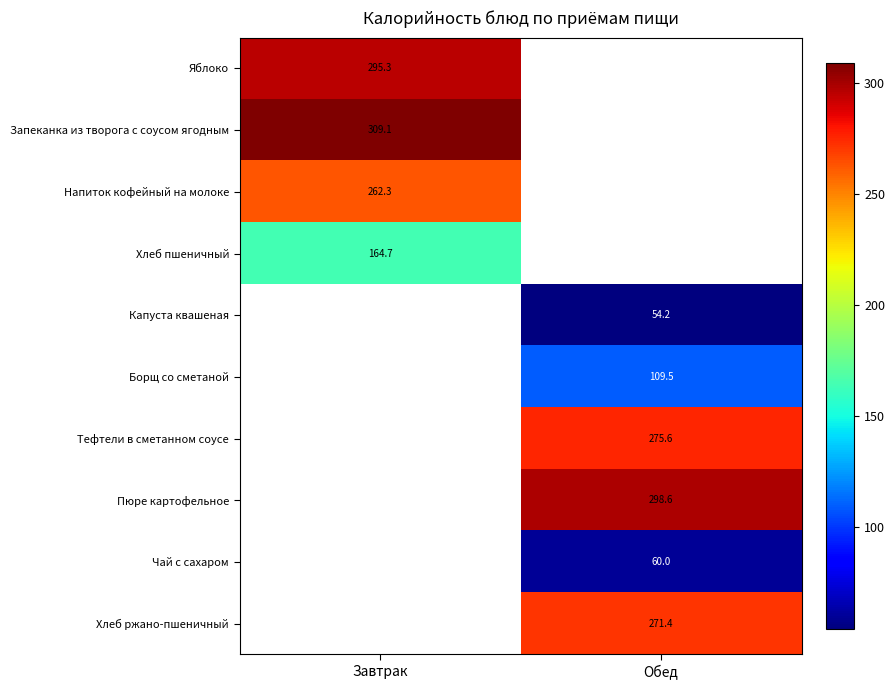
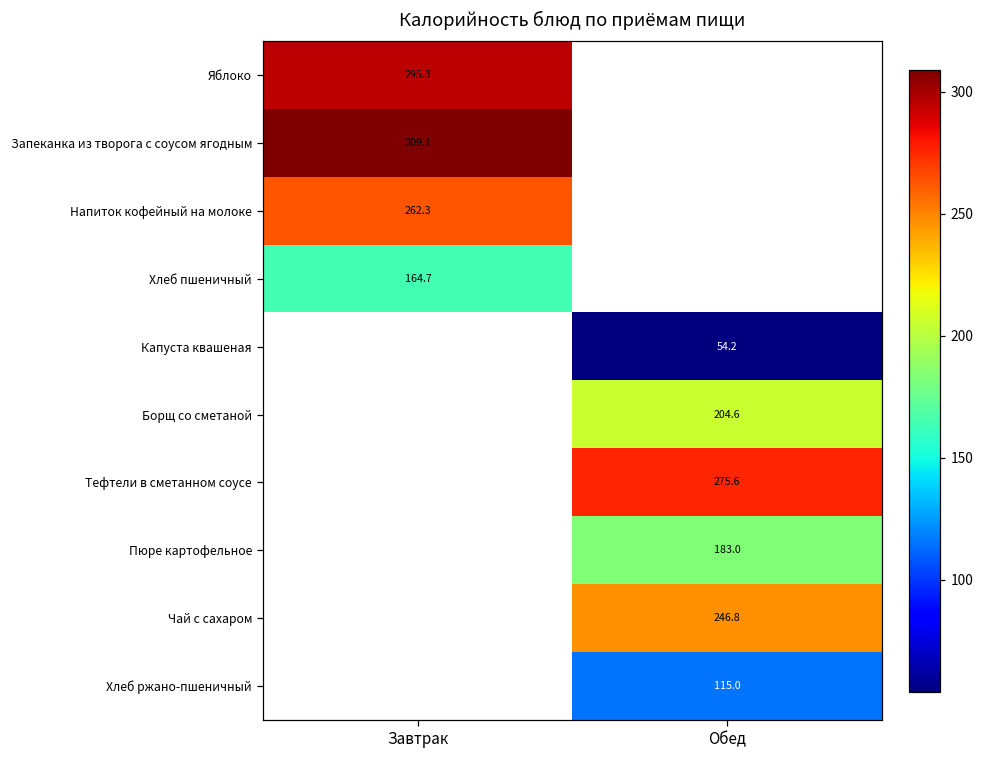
Борщ со сметаной, Обед: 109.5 -> 204.6
Пюре картофельное, Обед: 298.6 -> 183.0
Чай с сахаром, Обед: 60.0 -> 246.8
Хлеб ржано-пшеничный, Обед: 271.4 -> 115.0
